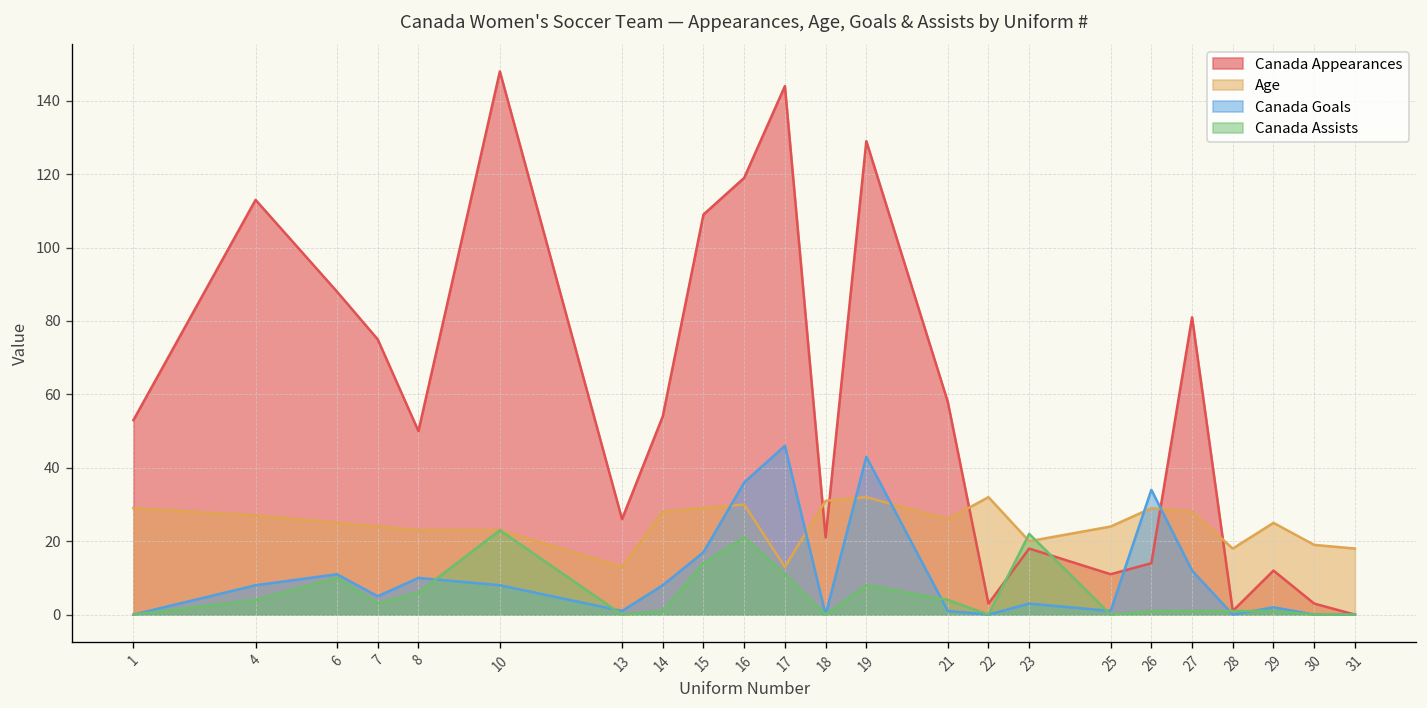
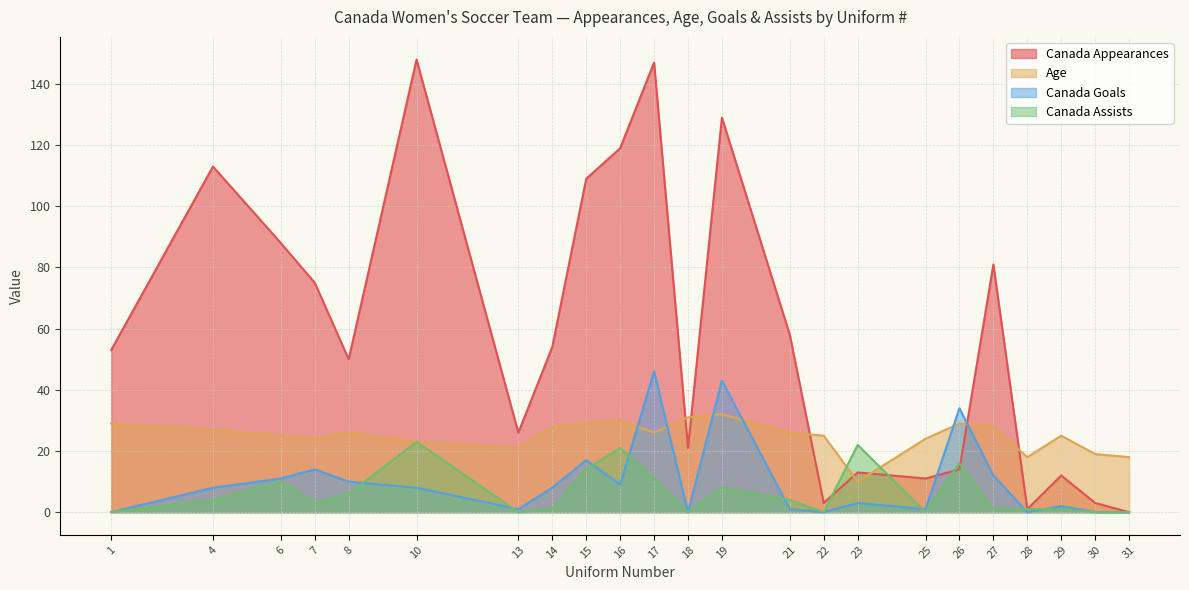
Canada Goals, 7: 5 -> 14
Age, 8: 23 -> 26
Age, 13: 13 -> 21
Canada Goals, 16: 36 -> 9
Canada Appearances, 17: 144 -> 147
Age, 17: 13 -> 26
Age, 22: 32 -> 25
Canada Appearances, 23: 18 -> 13
Age, 23: 20 -> 10
Canada Assists, 26: 1 -> 16
